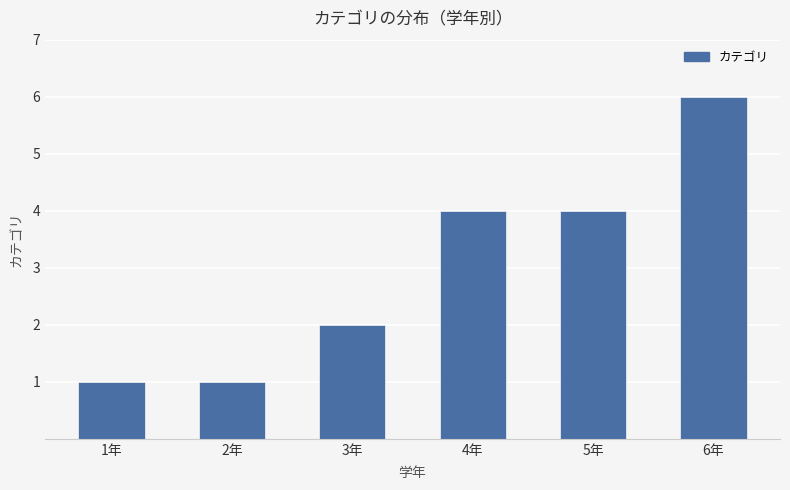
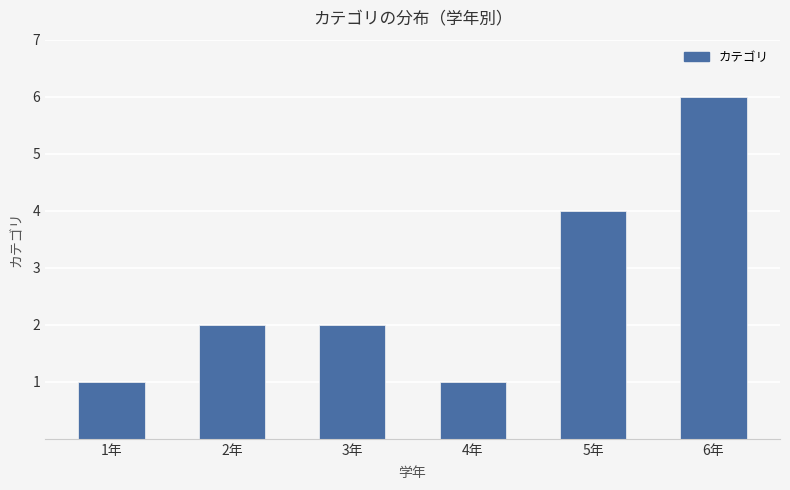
2年: 1 -> 2
4年: 4 -> 1
